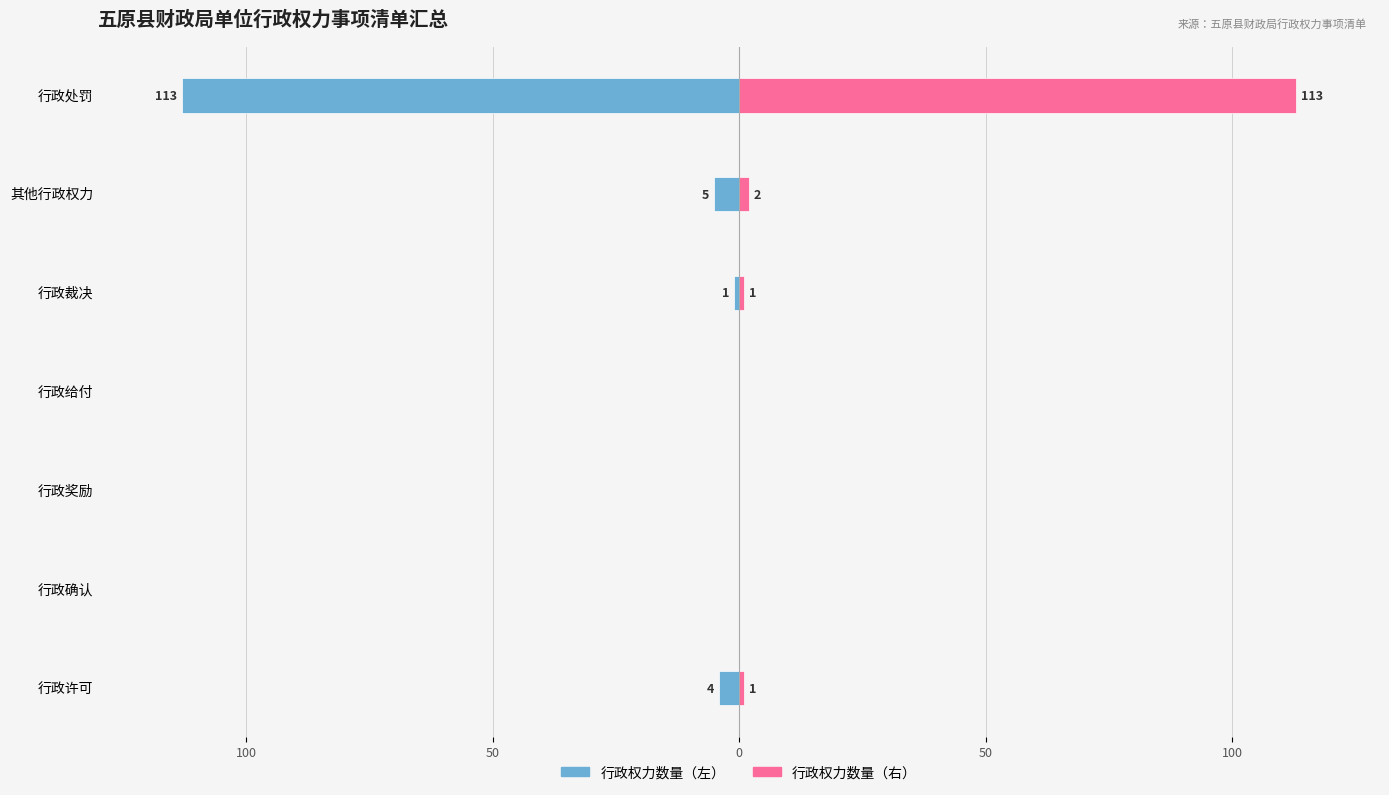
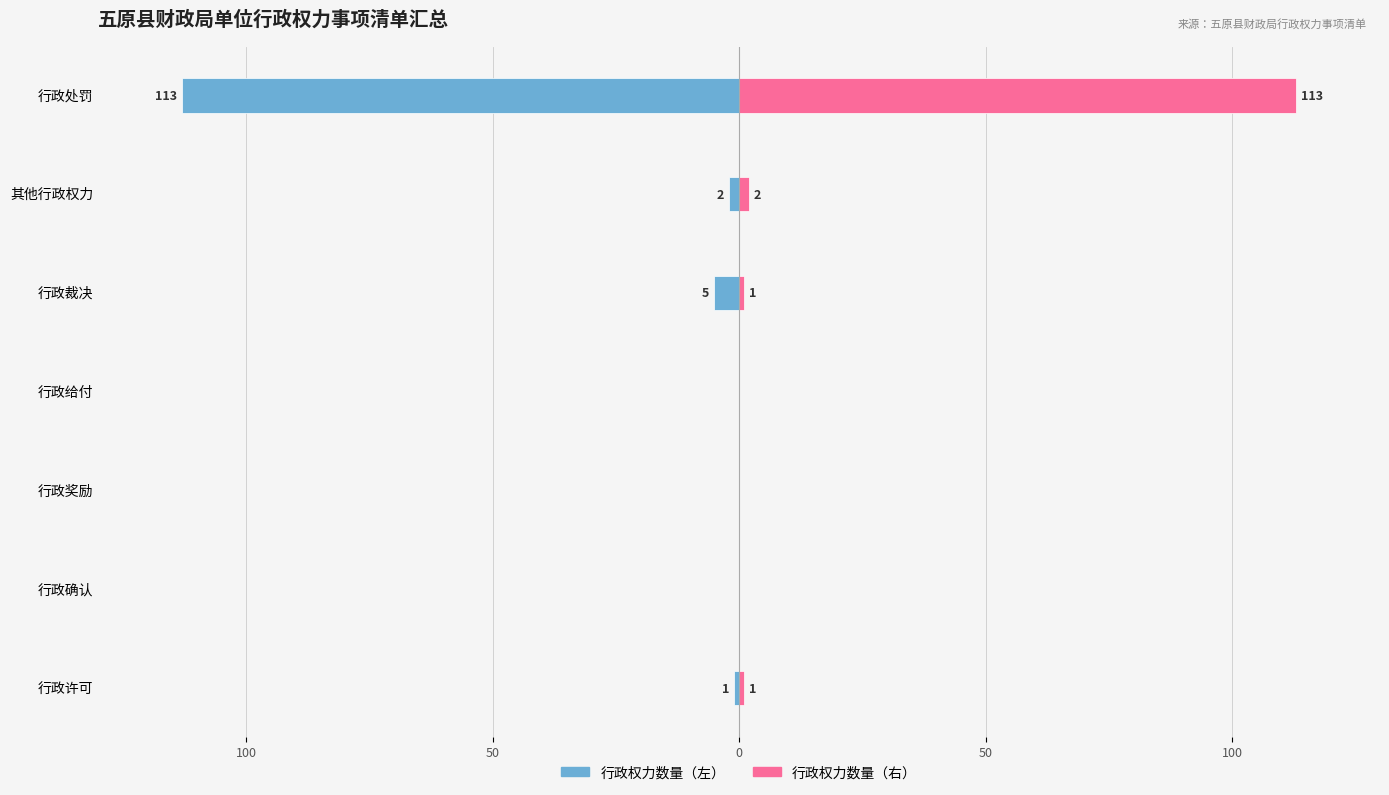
行政权力数量（左）, 其他行政权力: 5 -> 2
行政权力数量（左）, 行政裁决: 1 -> 5
行政权力数量（左）, 行政许可: 4 -> 1
